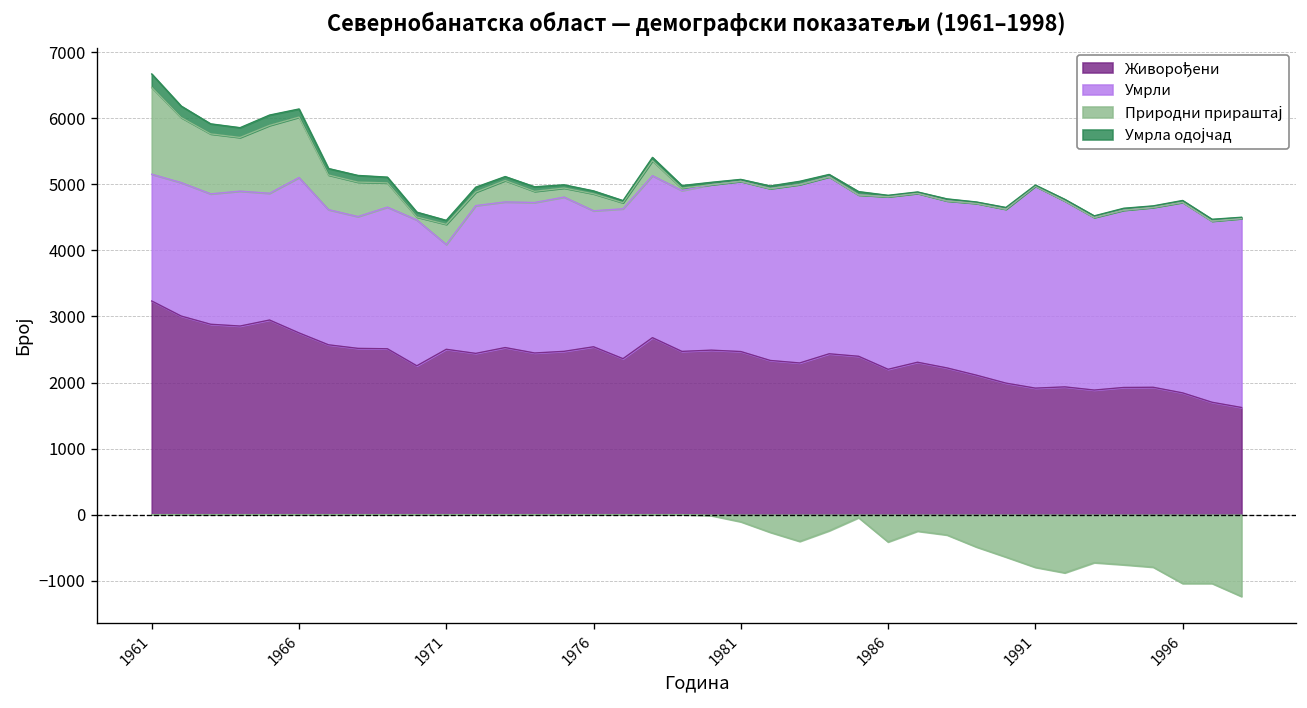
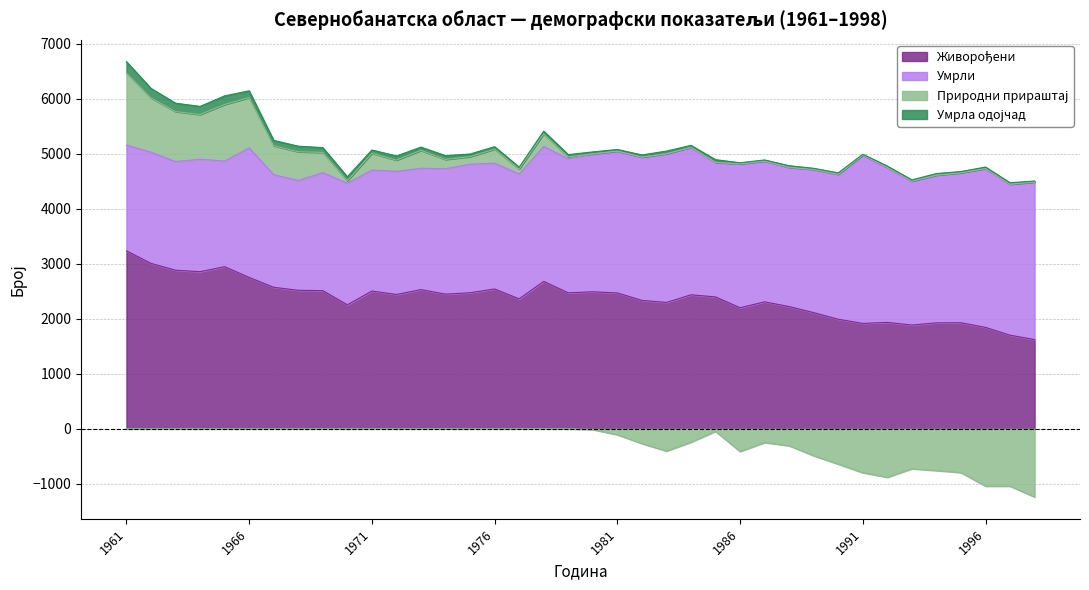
Умрли, 1971: 1600 -> 2200
Умрли, 1976: 2100 -> 2300
